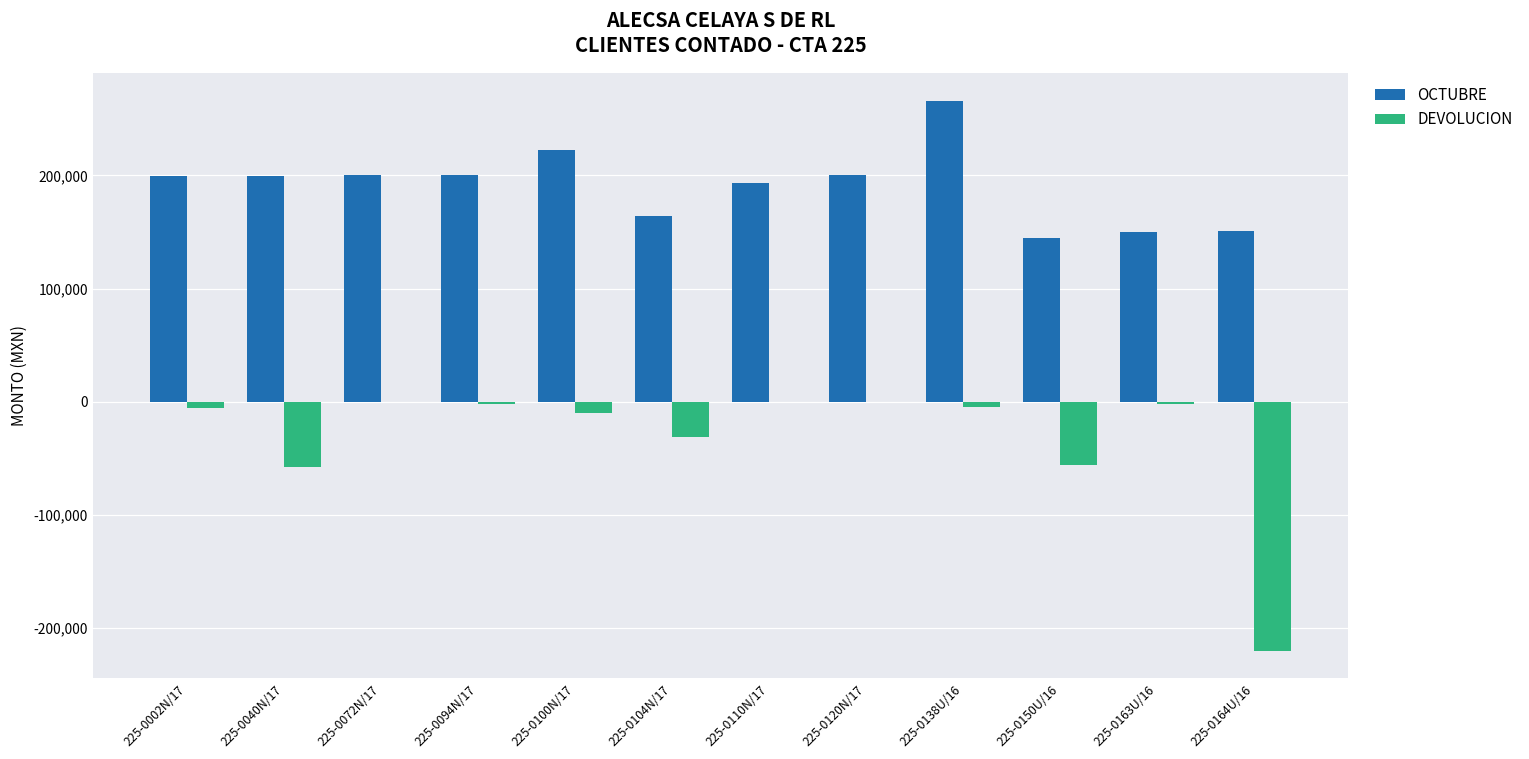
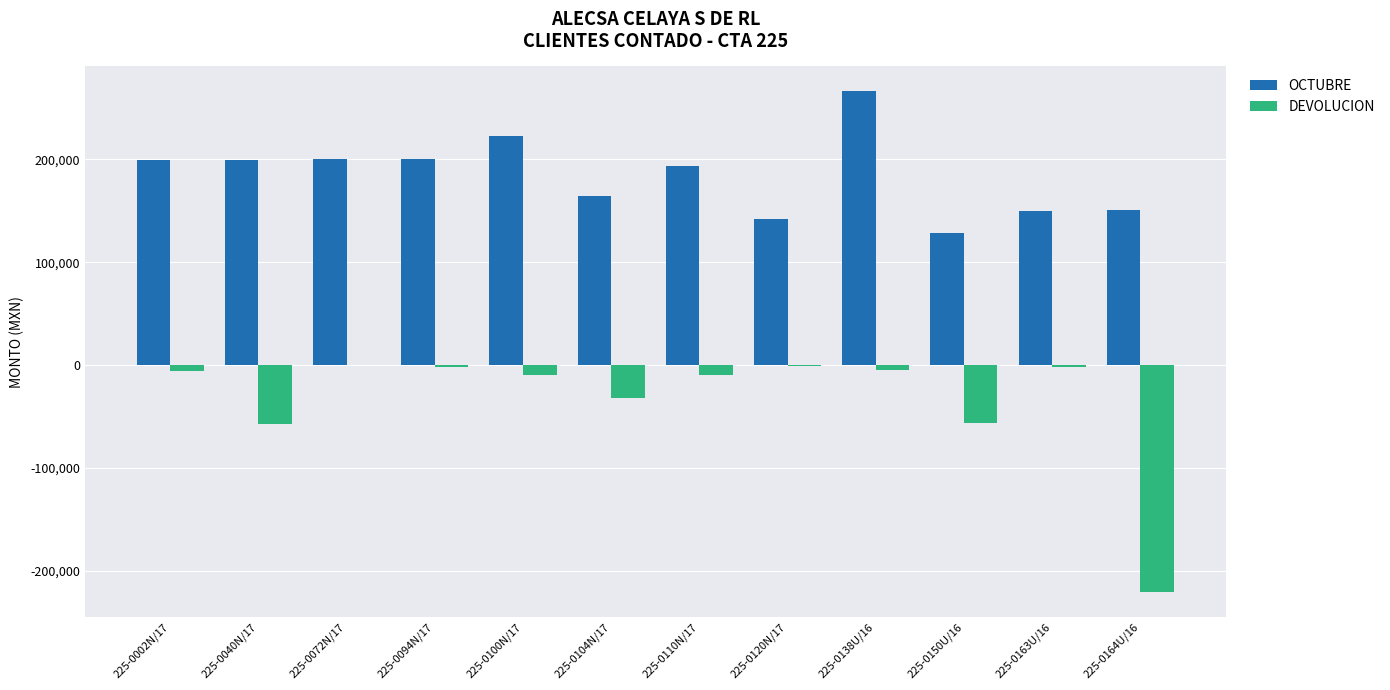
DEVOLUCION, 225-0110N/17: -1,000 -> -10,000
OCTUBRE, 225-0120N/17: 200,000 -> 142,000
OCTUBRE, 225-0150U/16: 145,000 -> 129,000
